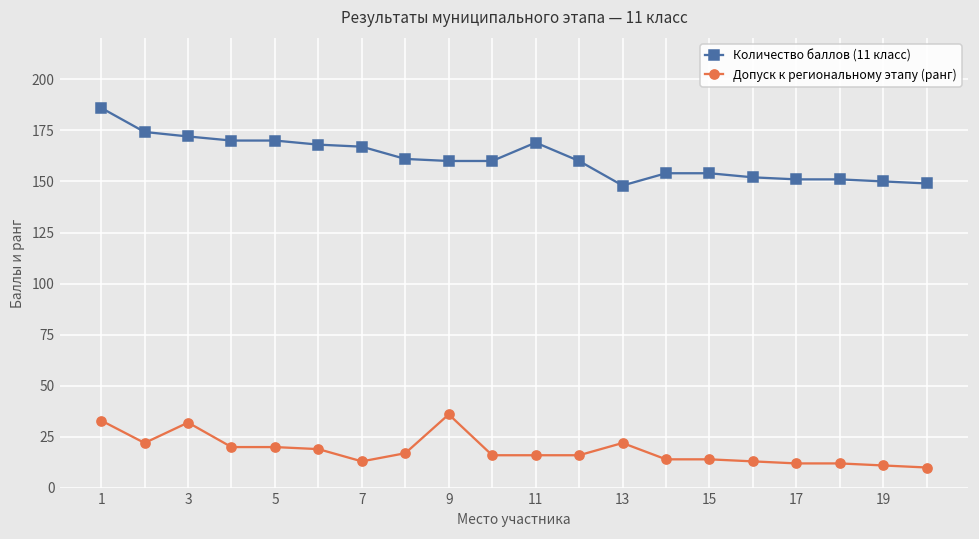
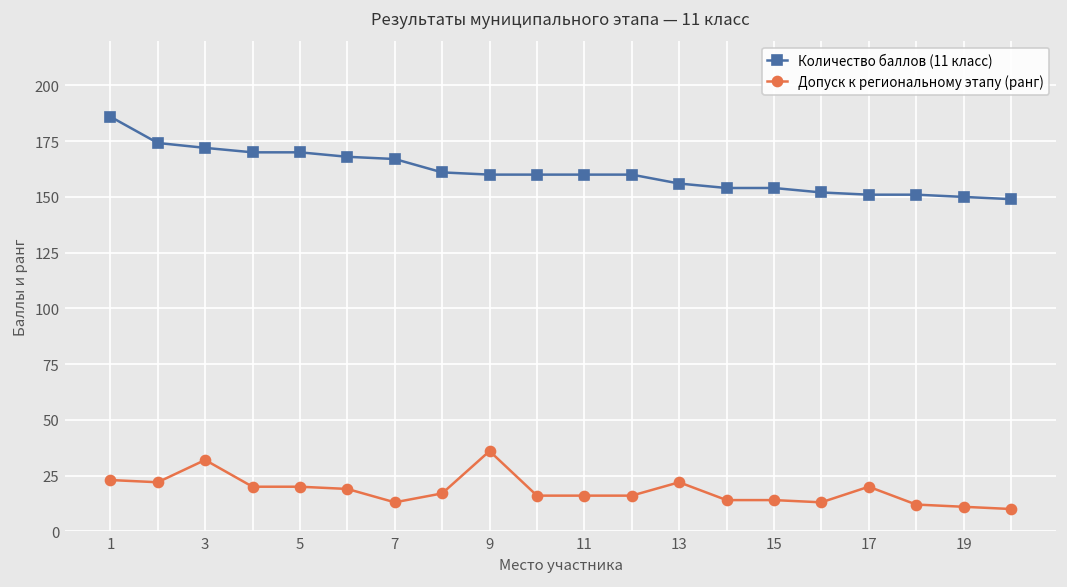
Допуск к региональному этапу (ранг), 1: 33 -> 23
Количество баллов (11 класс), 11: 169 -> 160
Количество баллов (11 класс), 13: 148 -> 156
Допуск к региональному этапу (ранг), 17: 12 -> 20
